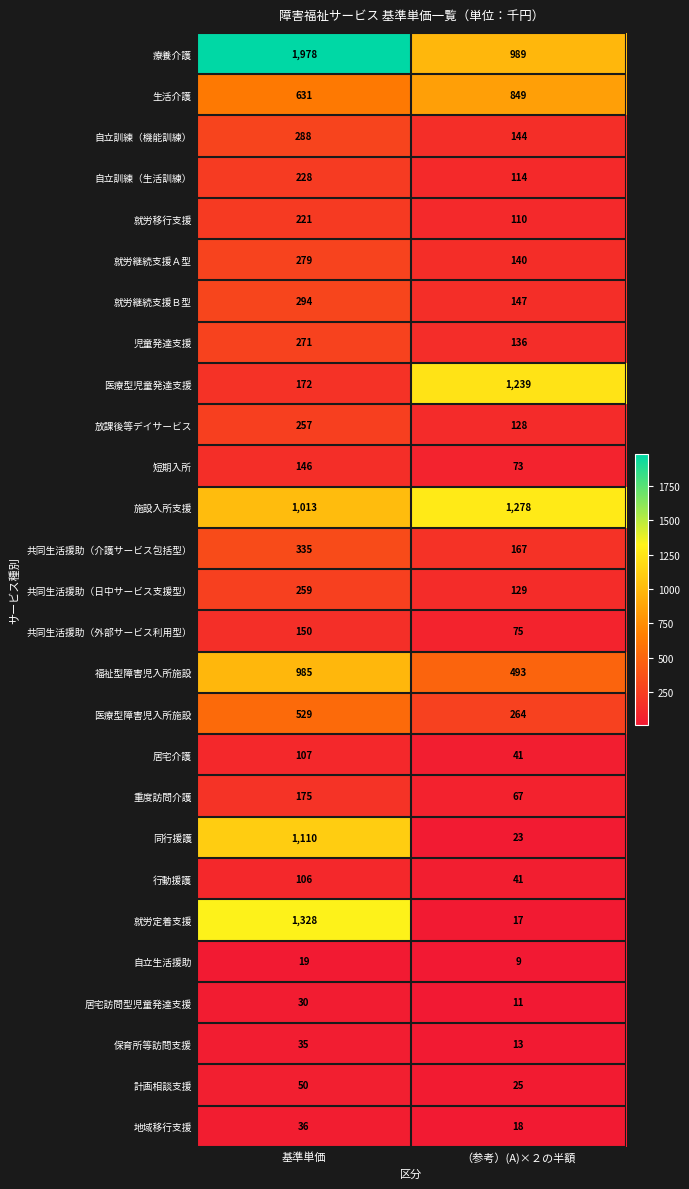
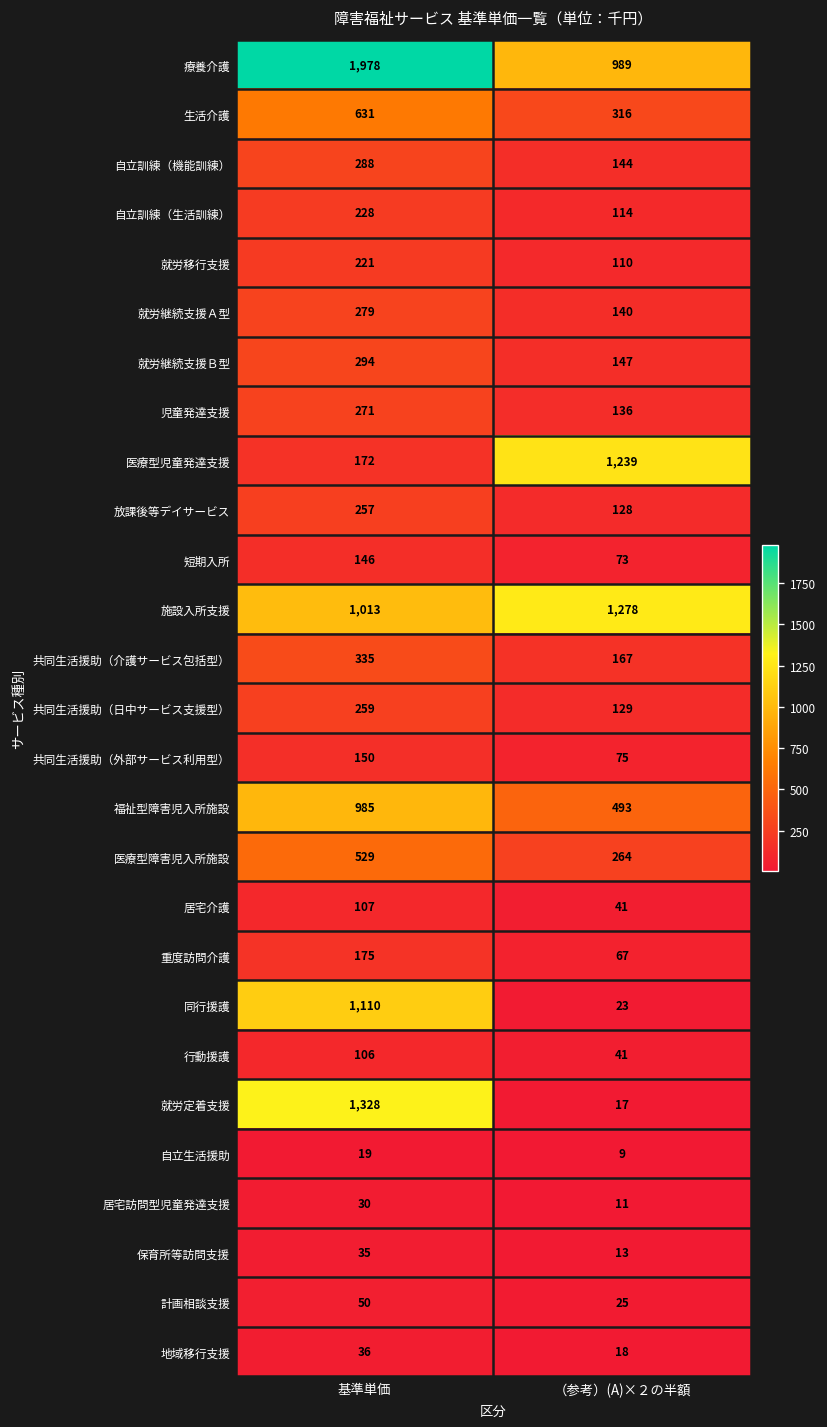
生活介護, （参考）(A)×２の半額: 849 -> 316
